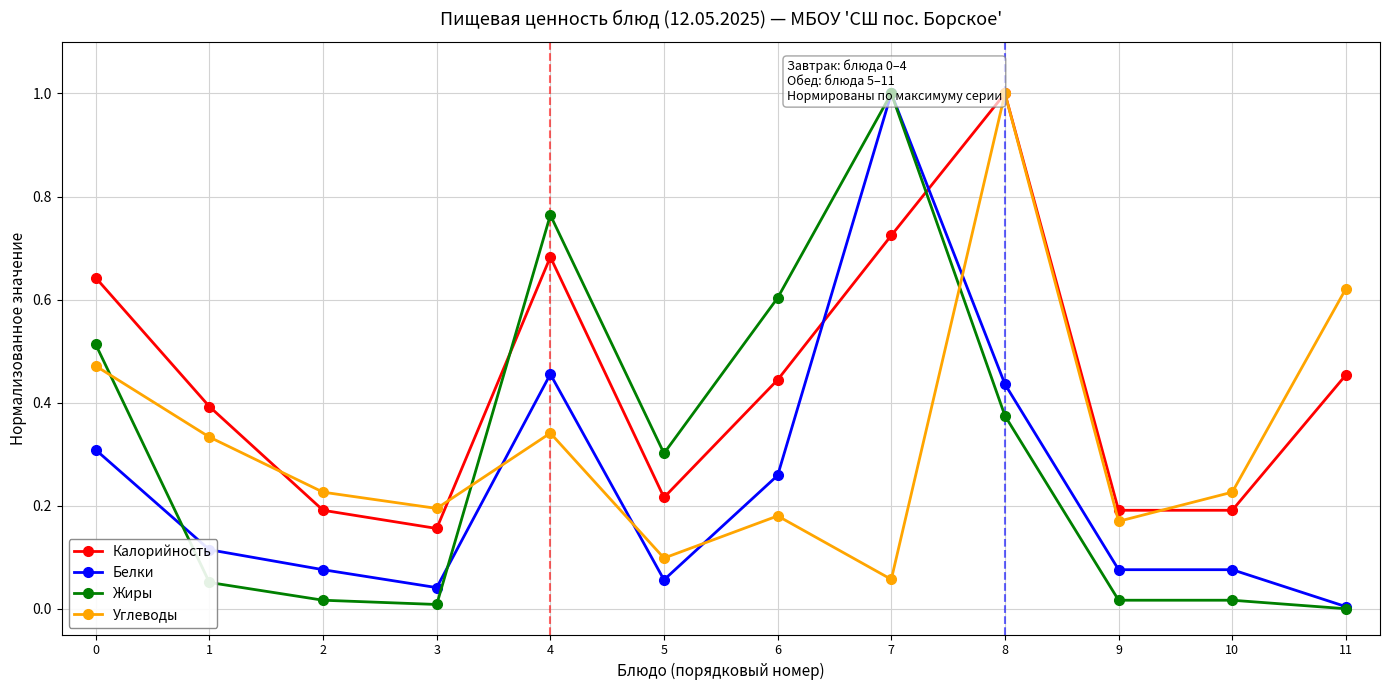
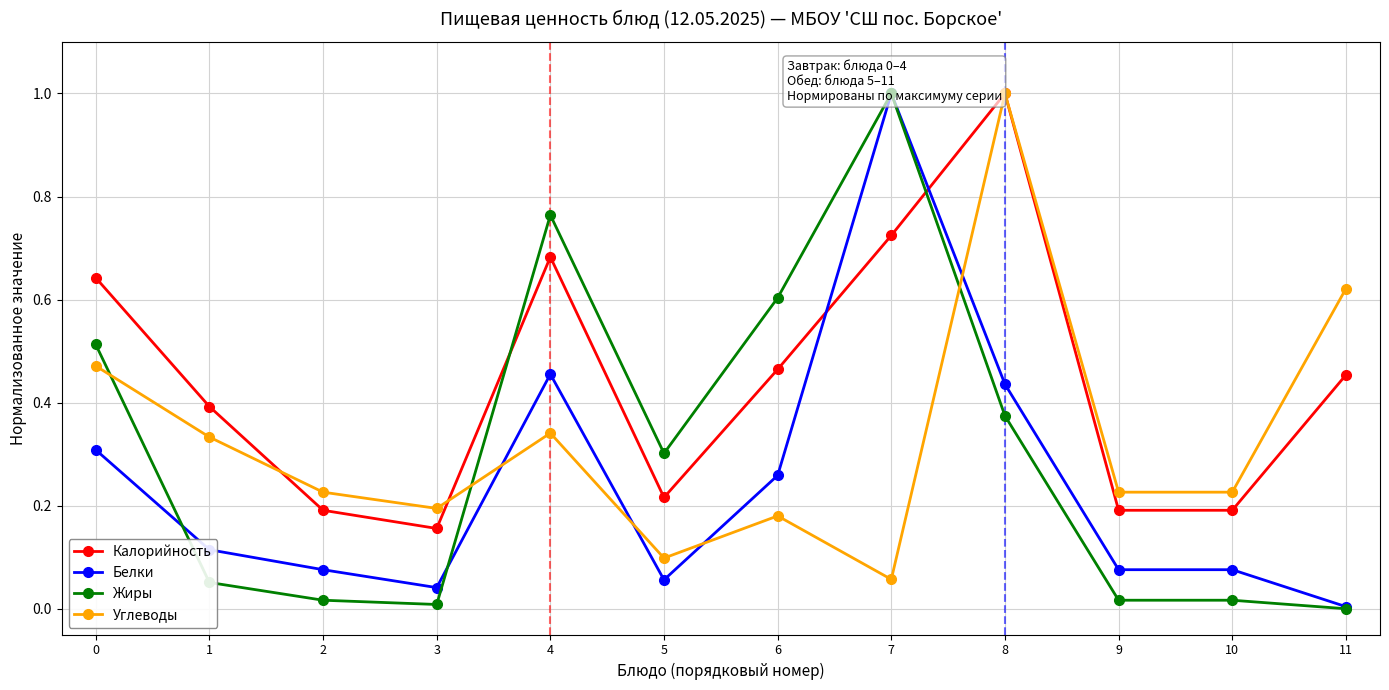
Калорийность, 6: 0.44 -> 0.46
Углеводы, 9: 0.17 -> 0.23
